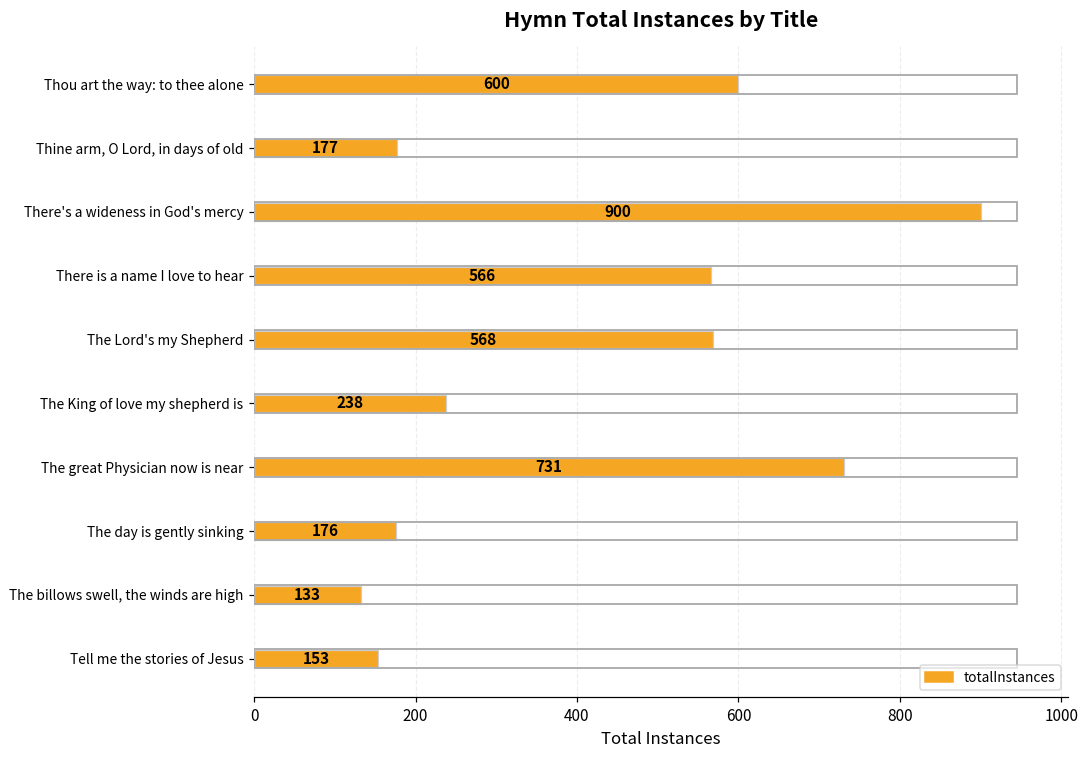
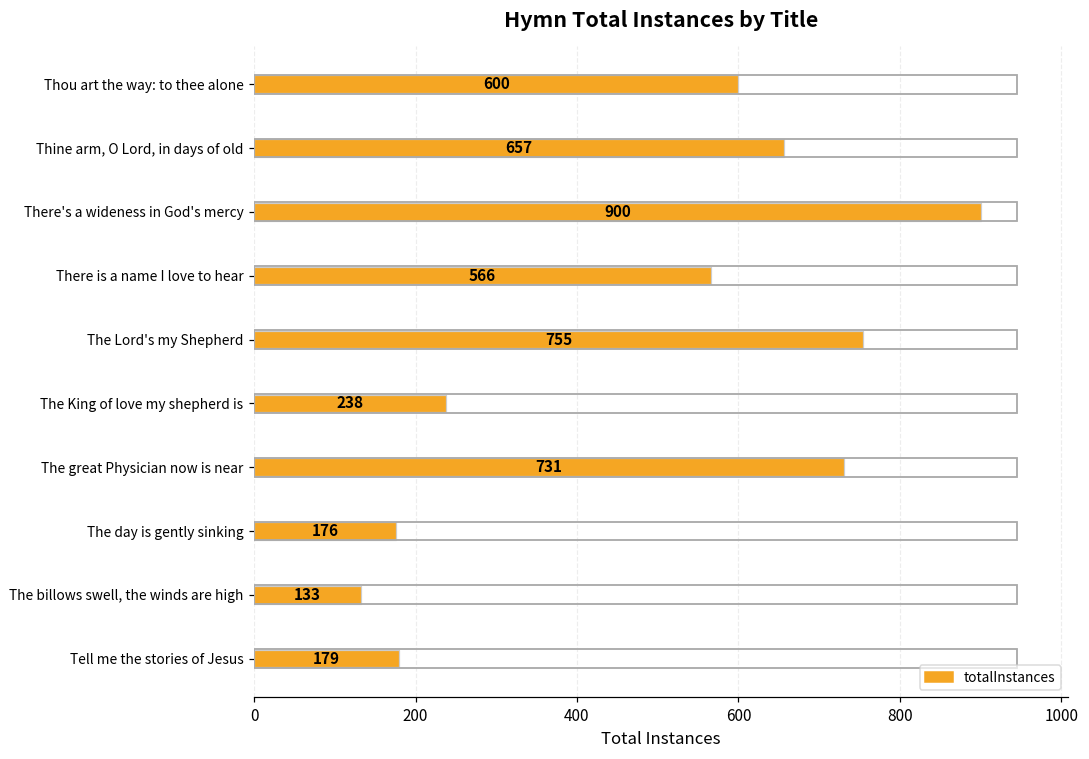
Thine arm, O Lord, in days of old: 177 -> 657
The Lord's my Shepherd: 568 -> 755
Tell me the stories of Jesus: 153 -> 179
